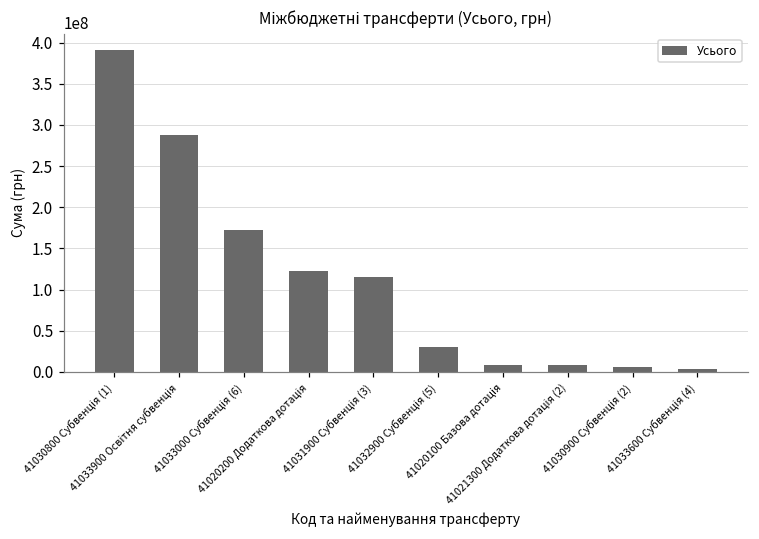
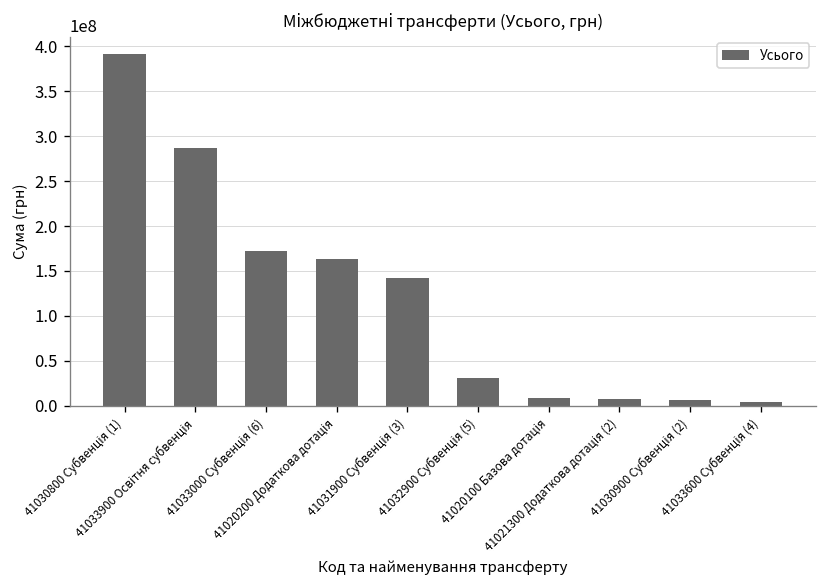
41020200 Додаткова дотація: 120000000 -> 160000000
41031900 Субвенція (3): 110000000 -> 140000000
